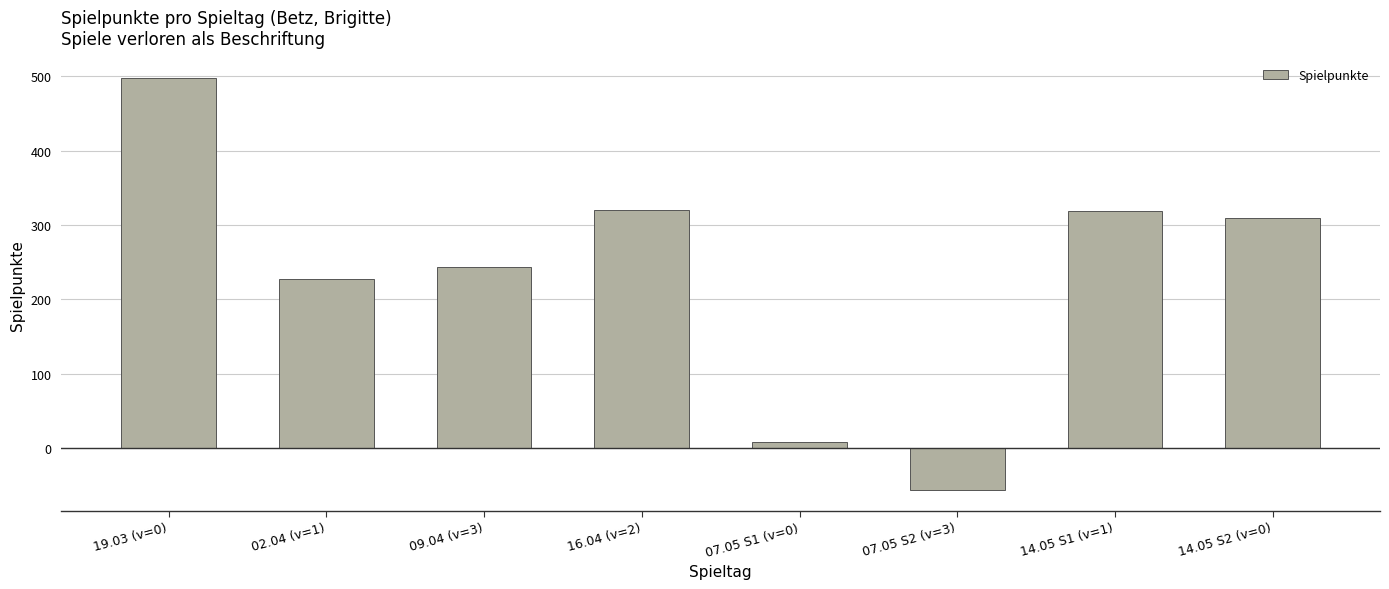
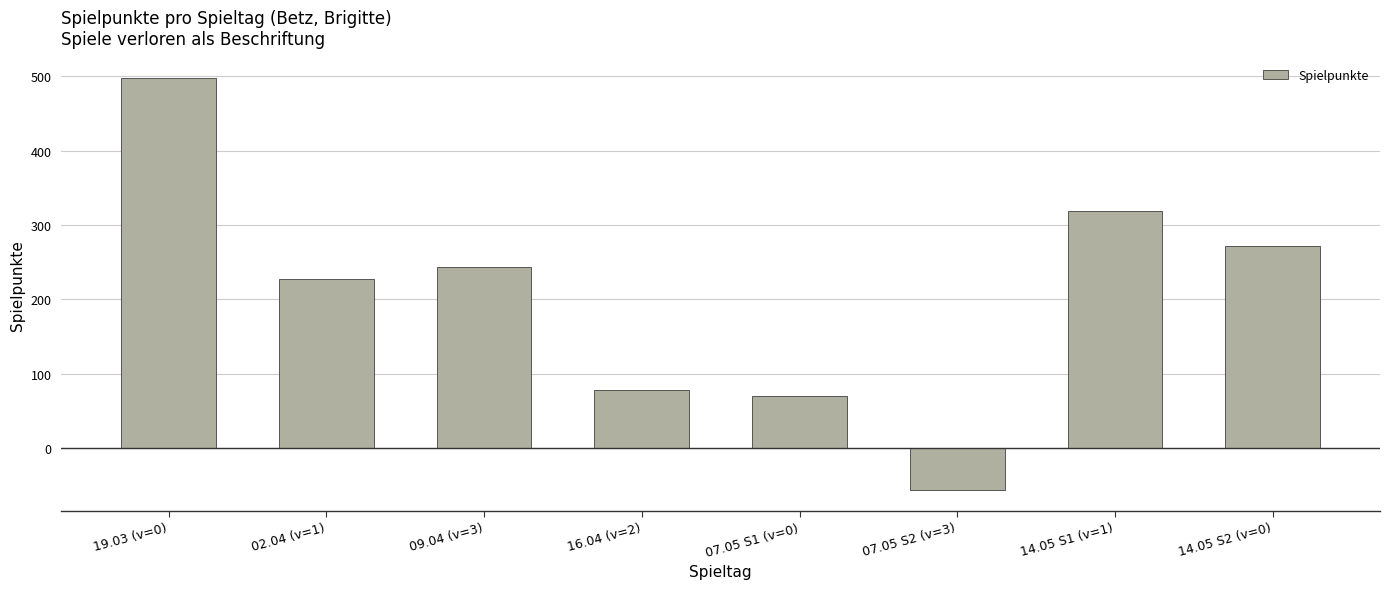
16.04 (v=2): 320 -> 80
07.05 S1 (v=0): 10 -> 70
14.05 S2 (v=0): 310 -> 270
